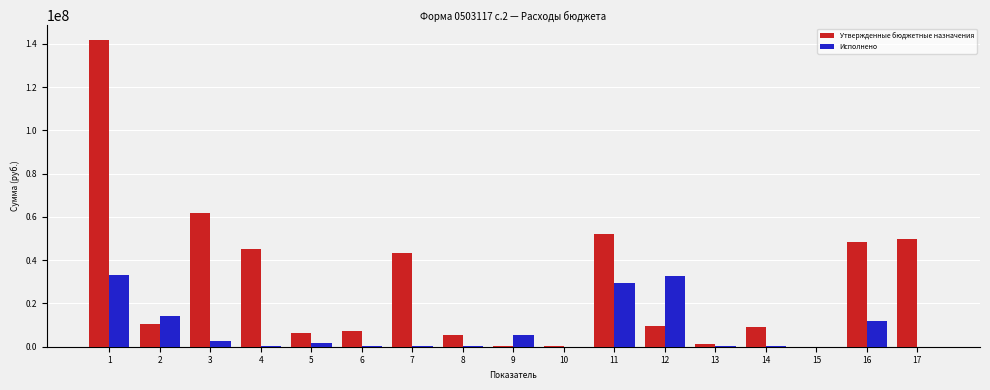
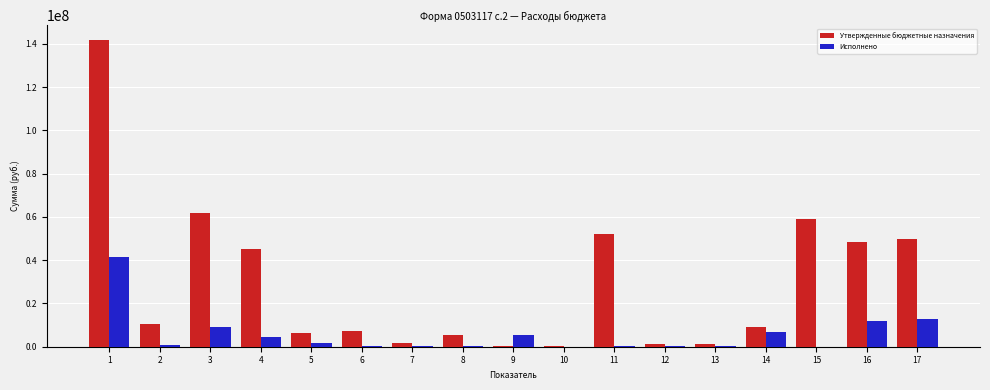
Исполнено, 1: 33000000 -> 42000000
Исполнено, 2: 14000000 -> 1000000
Исполнено, 3: 3000000 -> 9000000
Исполнено, 4: 0 -> 5000000
Утвержденные бюджетные назначения, 7: 43000000 -> 2000000
Исполнено, 11: 30000000 -> 0
Утвержденные бюджетные назначения, 12: 10000000 -> 1000000
Исполнено, 12: 33000000 -> 0
Исполнено, 14: 0 -> 7000000
Утвержденные бюджетные назначения, 15: 0 -> 59000000
Исполнено, 17: 0 -> 13000000
